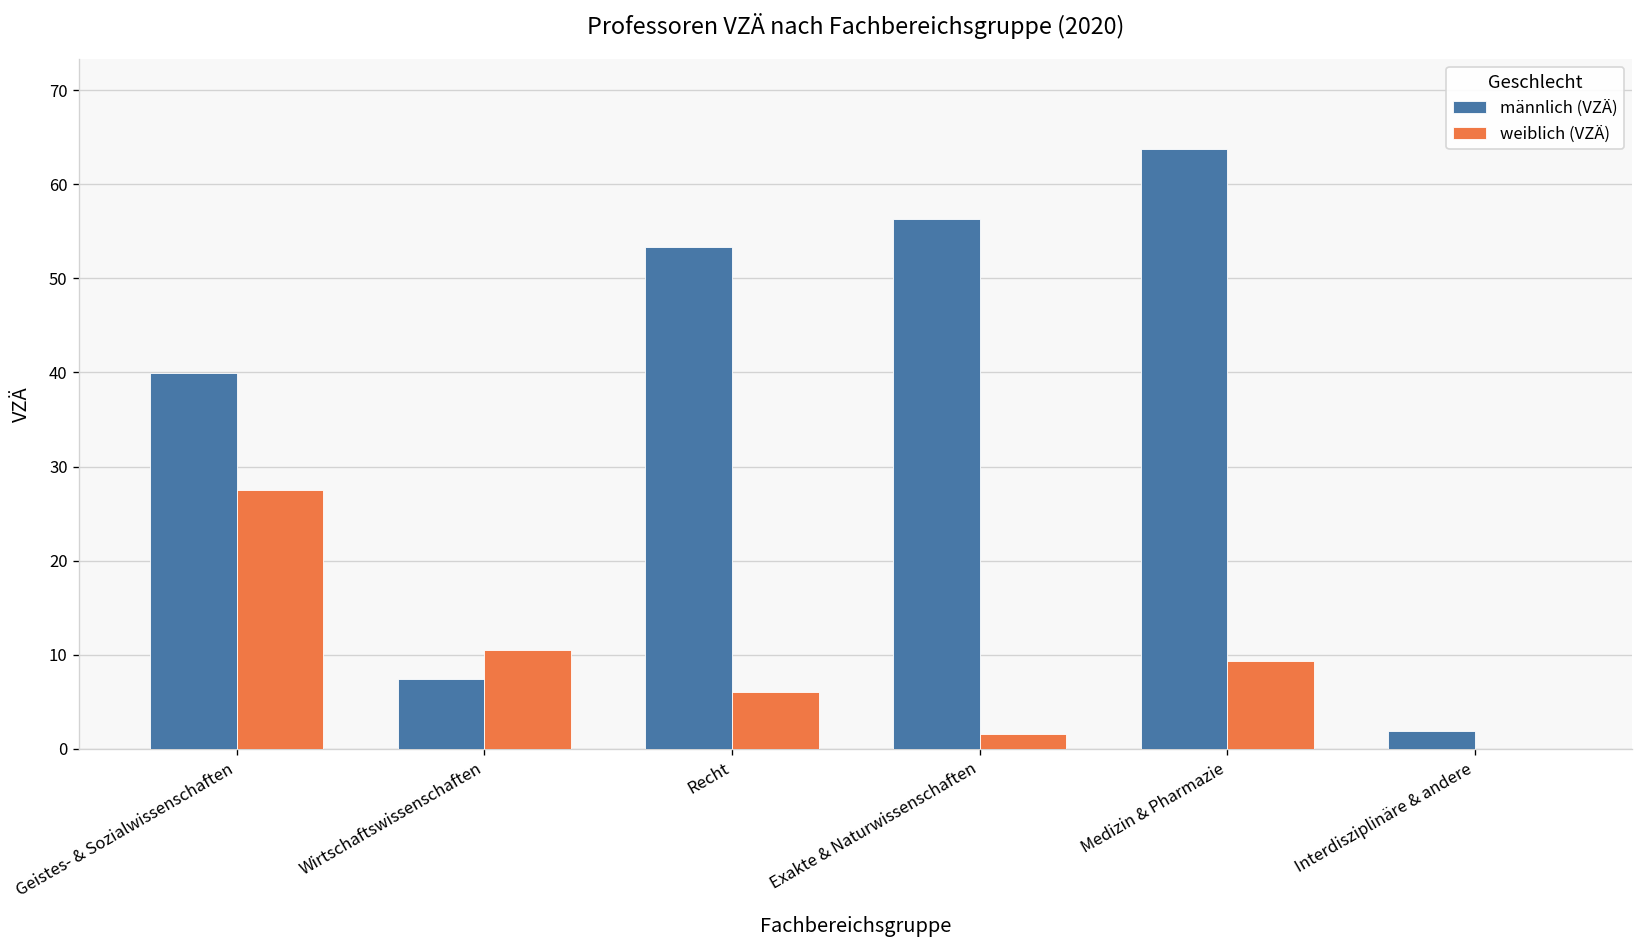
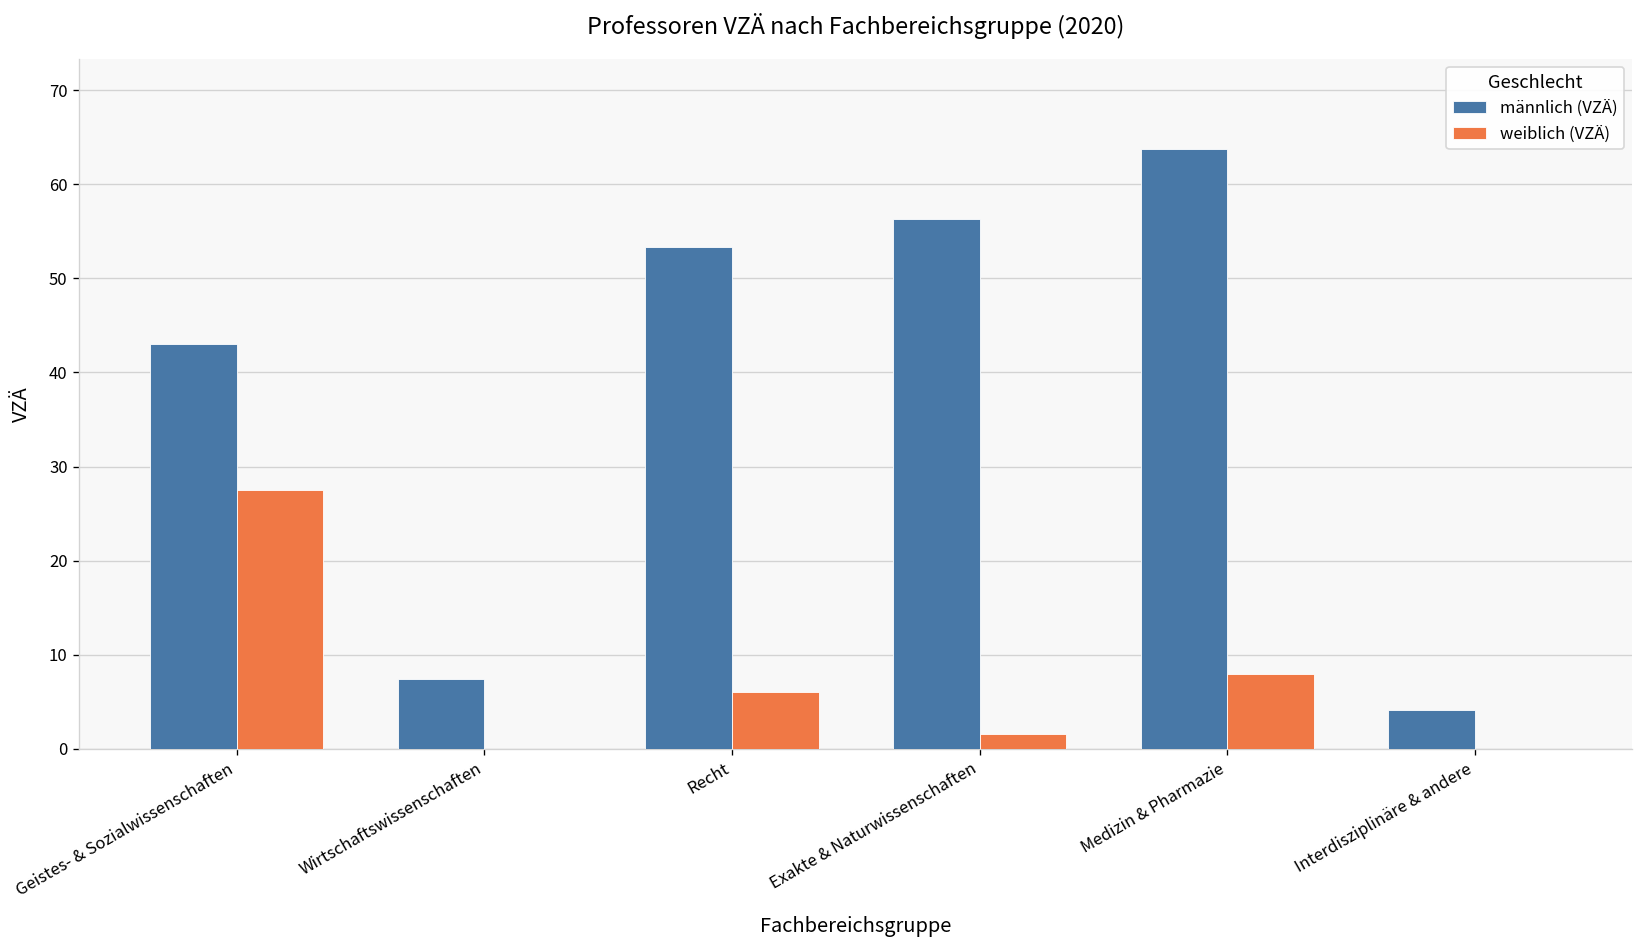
männlich (VZÄ), Geistes- & Sozialwissenschaften: 40 -> 43
weiblich (VZÄ), Wirtschaftswissenschaften: 11 -> 0
weiblich (VZÄ), Medizin & Pharmazie: 9 -> 8
männlich (VZÄ), Interdisziplinäre & andere: 2 -> 4
